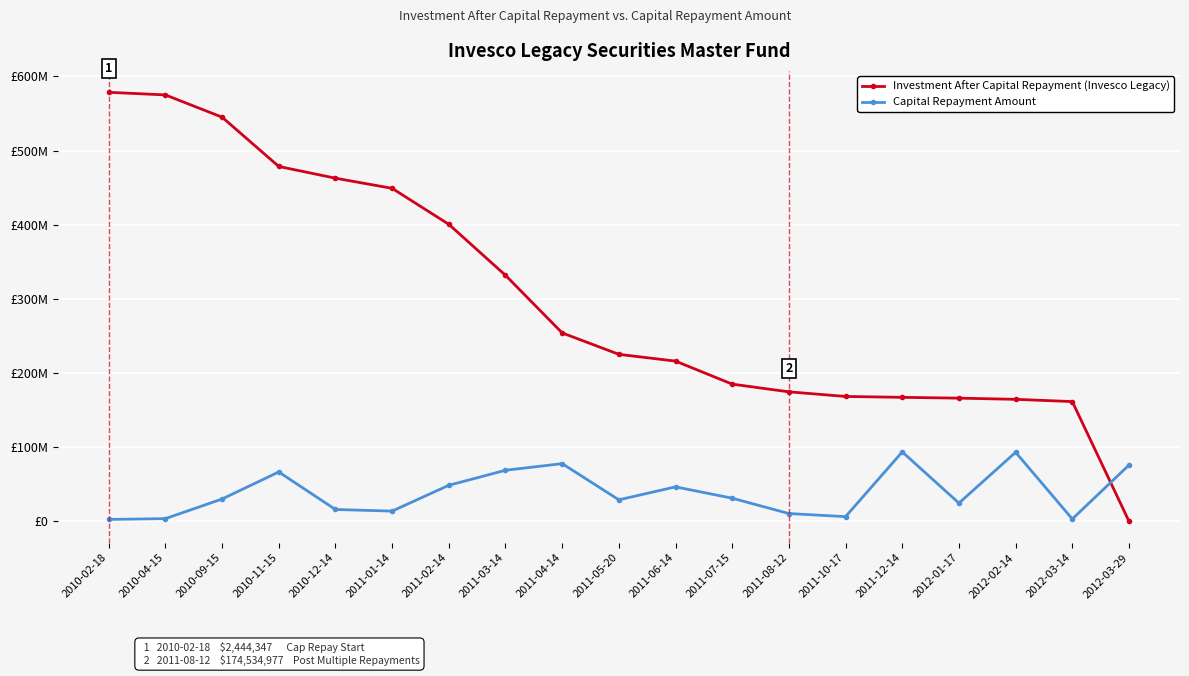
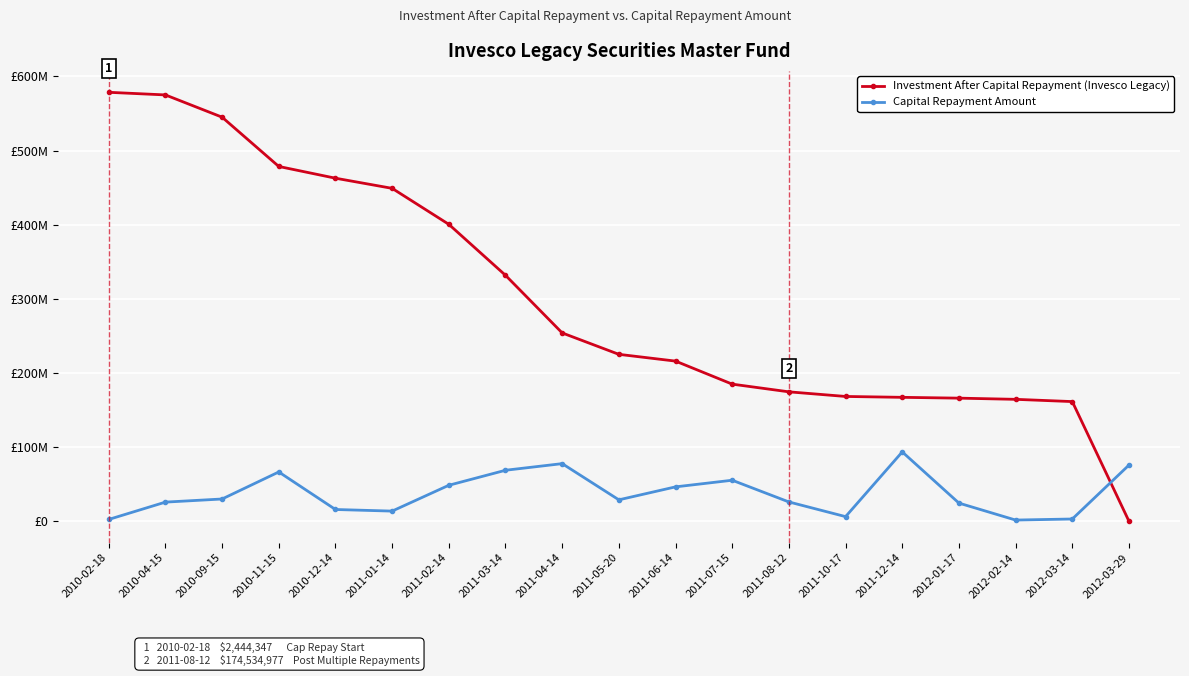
Capital Repayment Amount, 2010-04-15: £0 -> £30000000
Capital Repayment Amount, 2011-07-15: £30000000 -> £60000000
Capital Repayment Amount, 2011-08-12: £10000000 -> £30000000
Capital Repayment Amount, 2012-02-14: £90000000 -> £0
